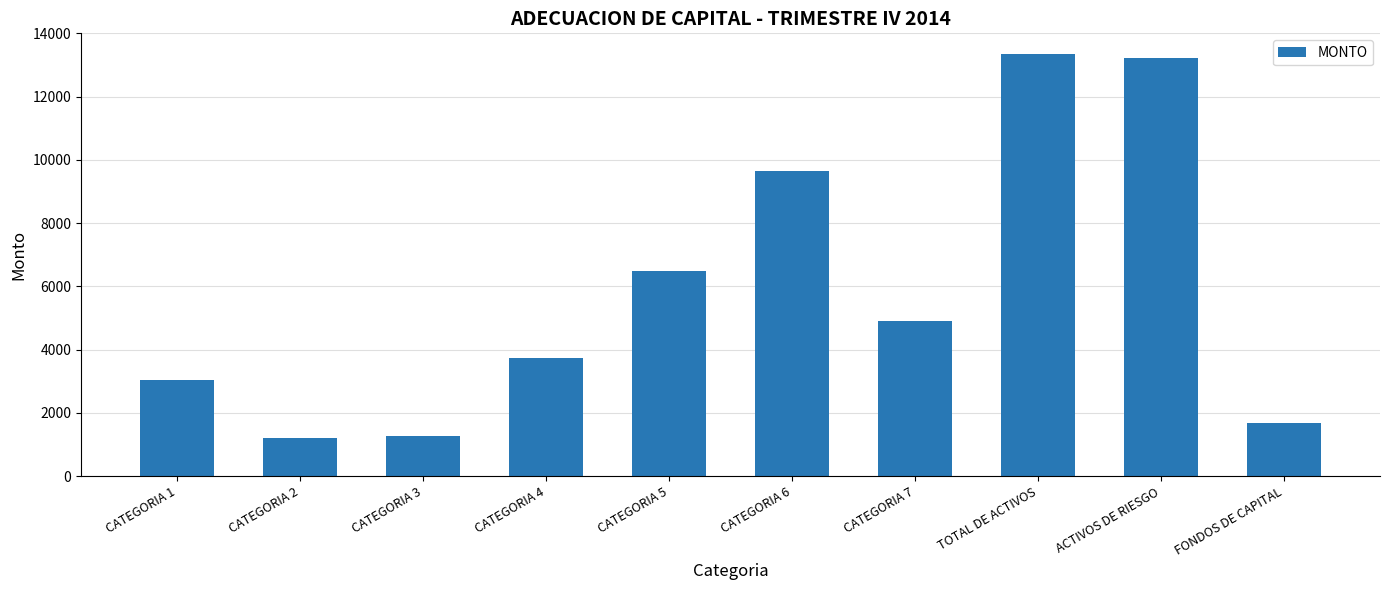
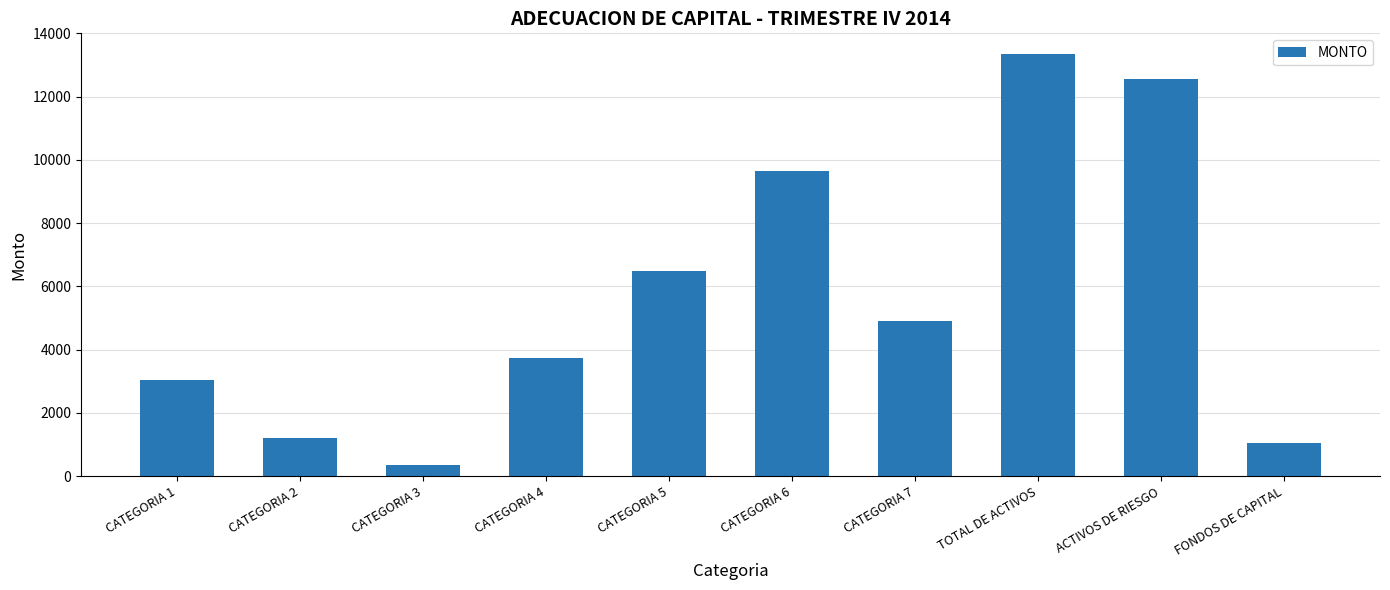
CATEGORIA 3: 1300 -> 300
ACTIVOS DE RIESGO: 13200 -> 12600
FONDOS DE CAPITAL: 1700 -> 1100
